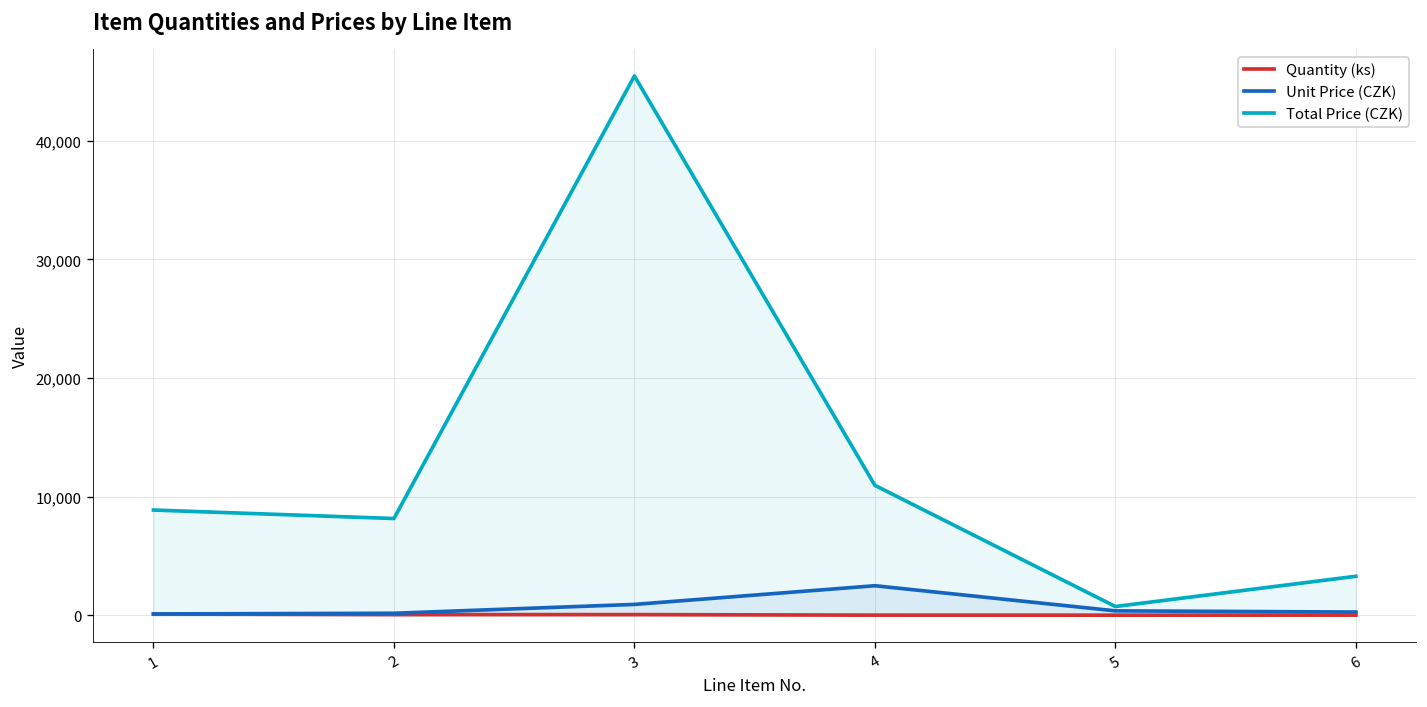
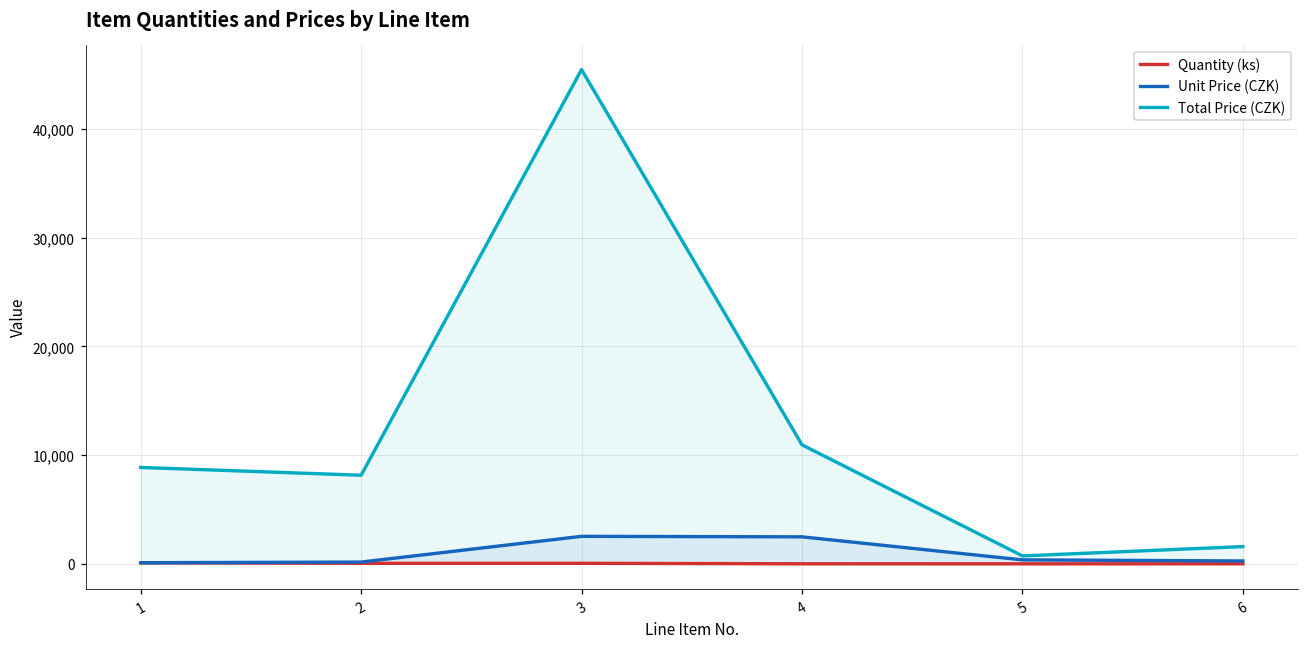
Unit Price (CZK), 3: 1,000 -> 3,000
Total Price (CZK), 6: 3,000 -> 2,000
